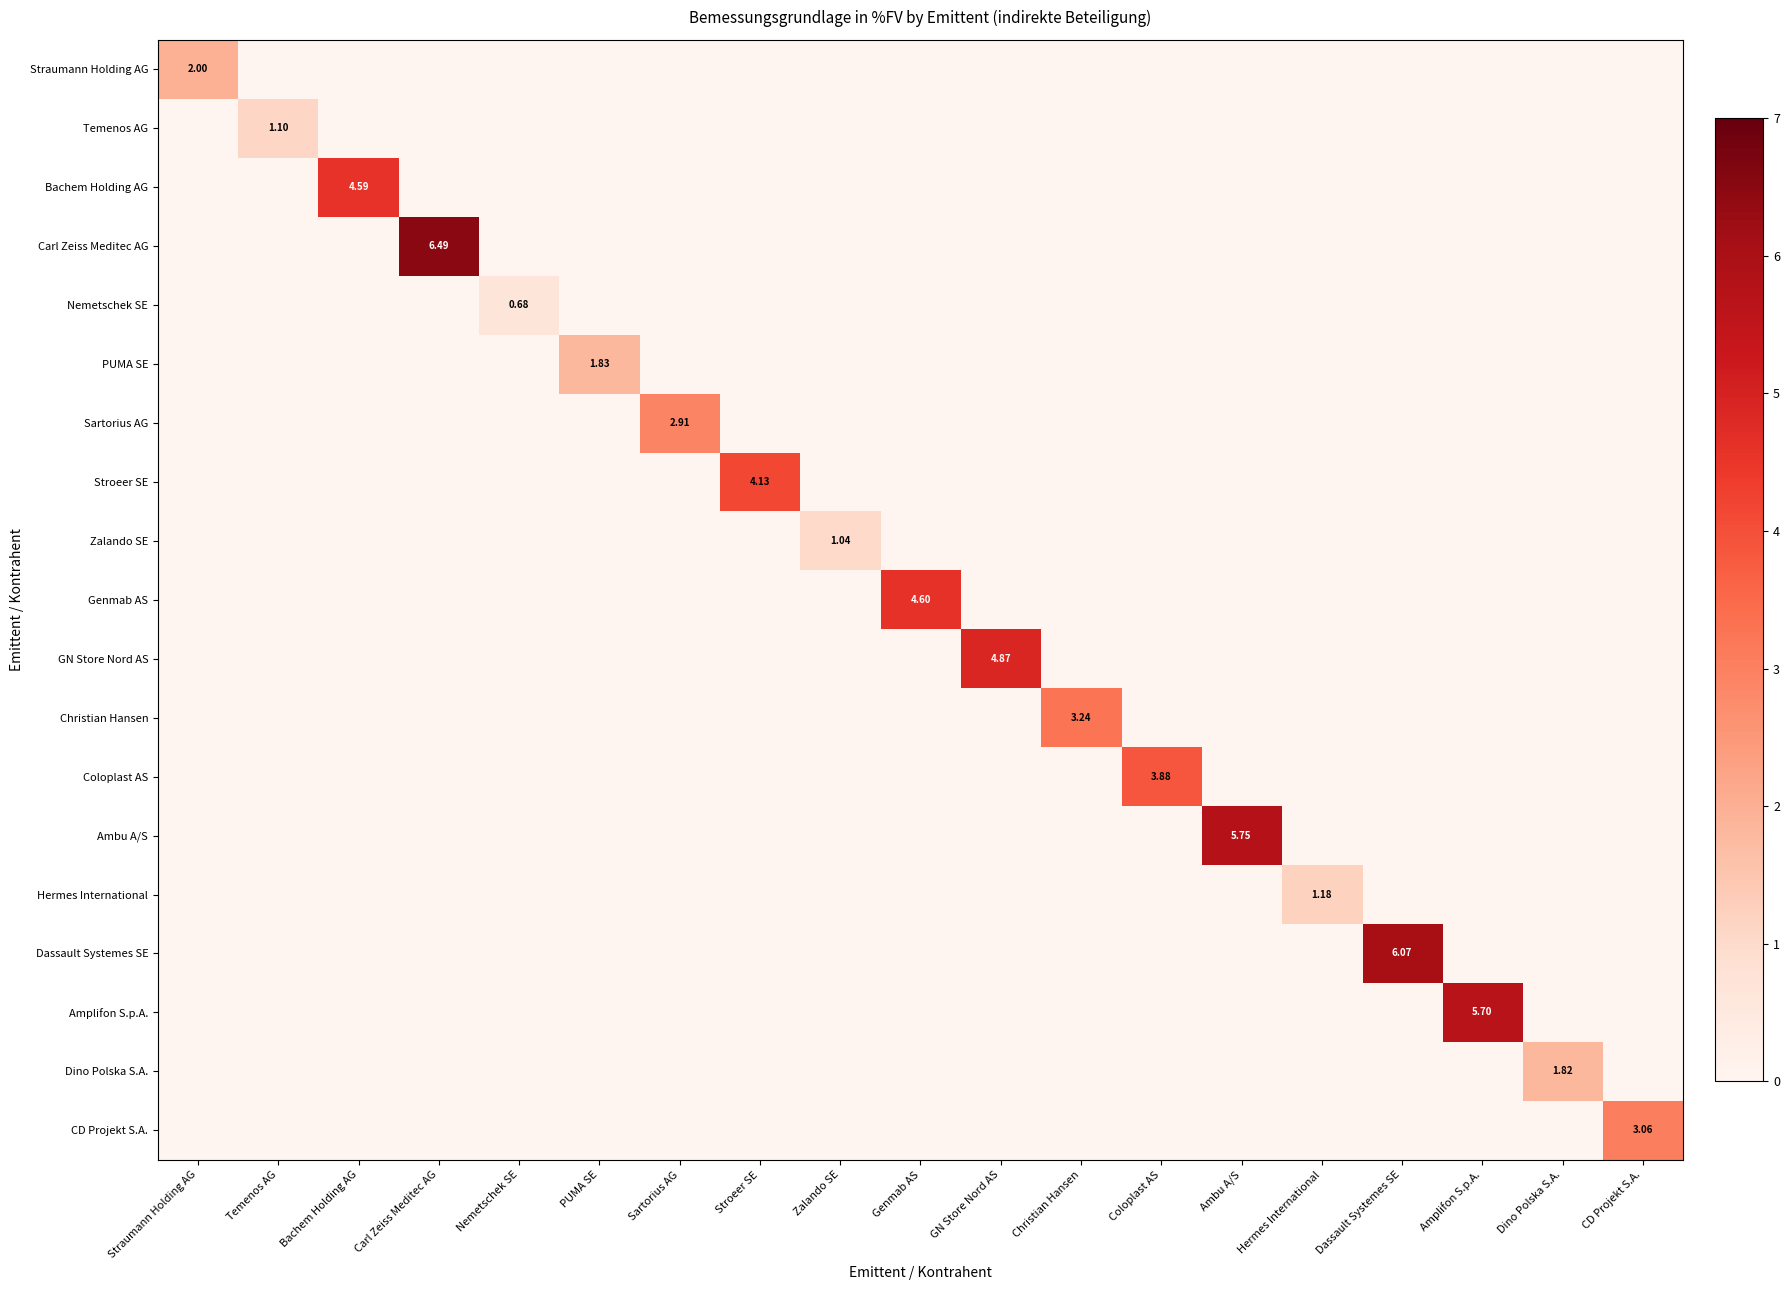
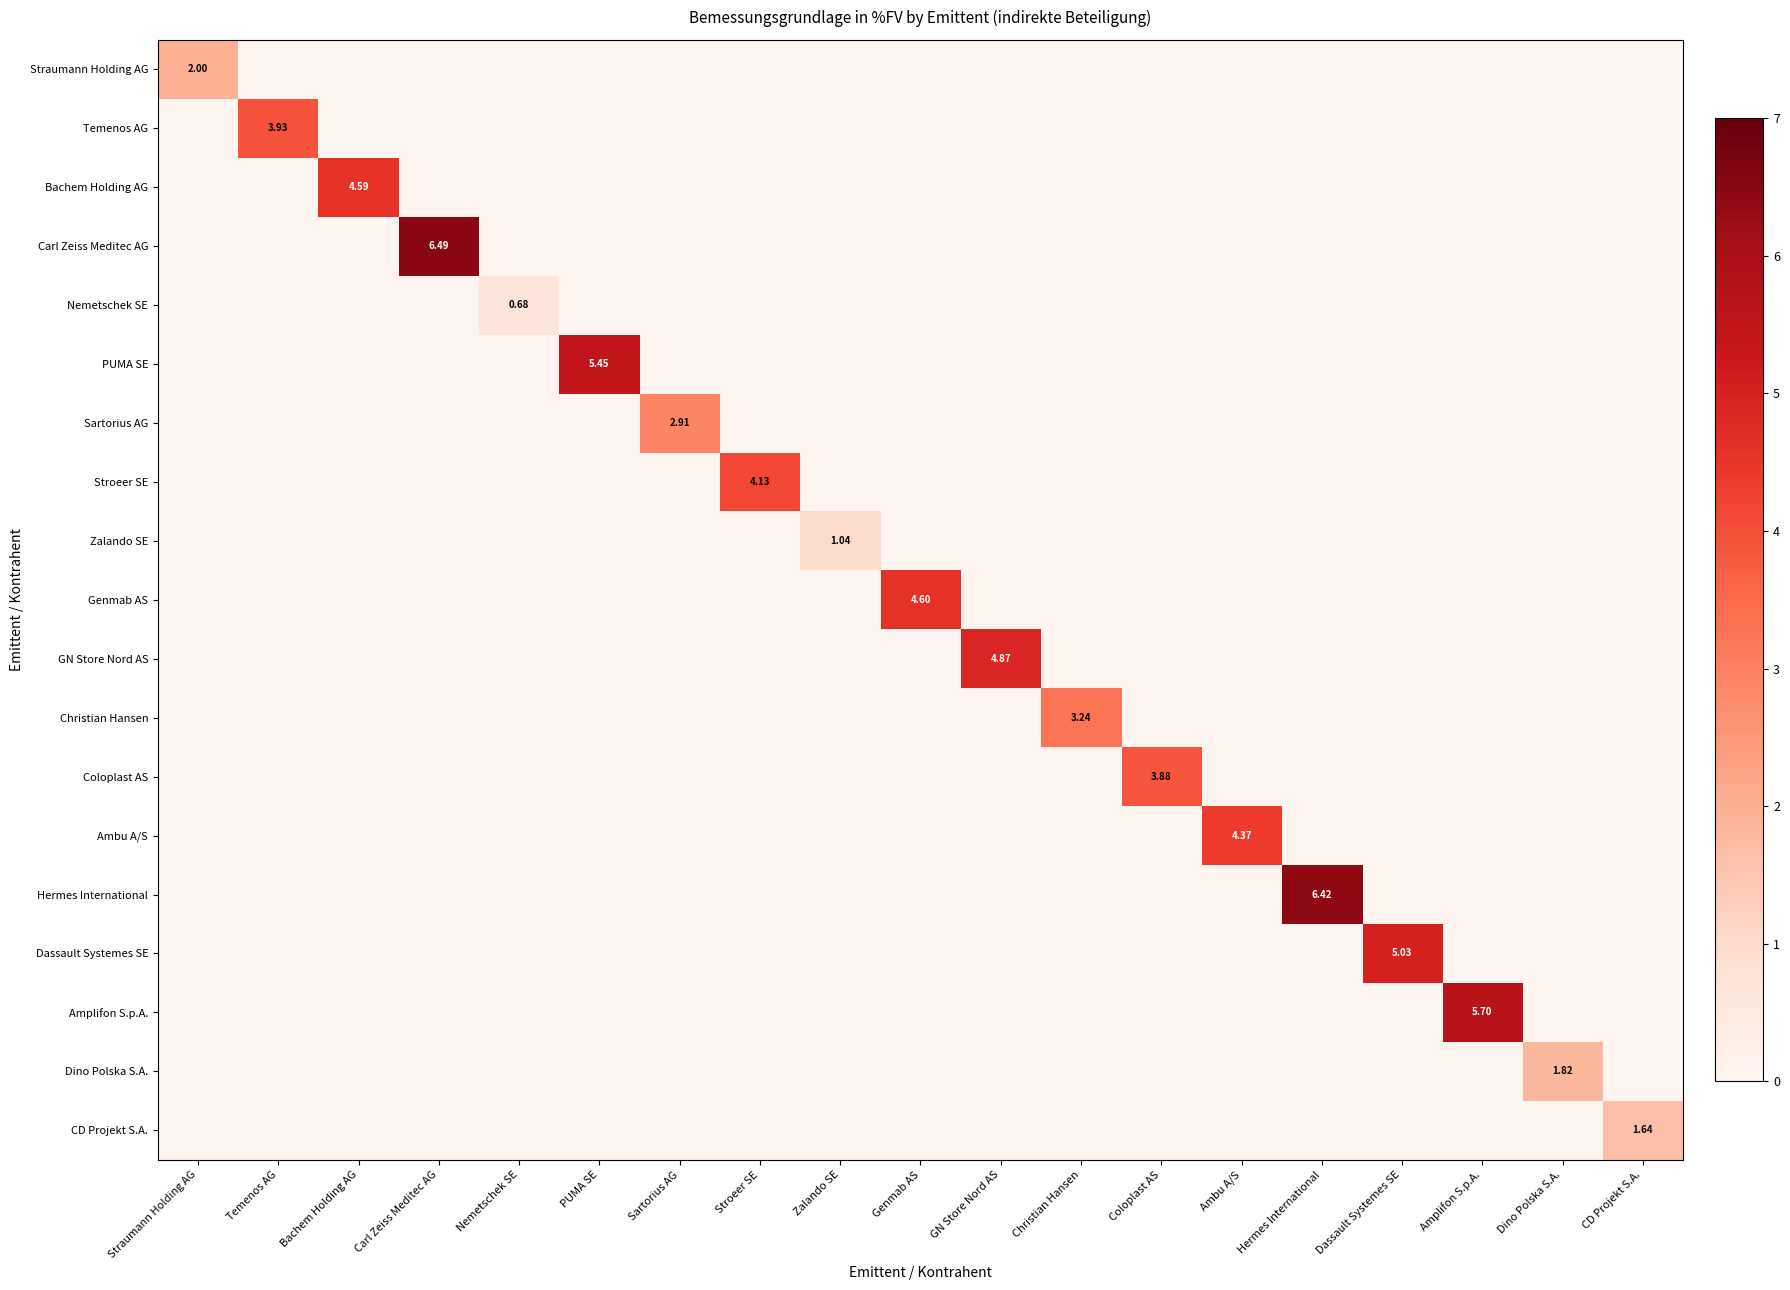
Temenos AG, Temenos AG: 1.10 -> 3.93
PUMA SE, PUMA SE: 1.83 -> 5.45
Ambu A/S, Ambu A/S: 5.75 -> 4.37
Hermes International, Hermes International: 1.18 -> 6.42
Dassault Systemes SE, Dassault Systemes SE: 6.07 -> 5.03
CD Projekt S.A., CD Projekt S.A.: 3.06 -> 1.64
